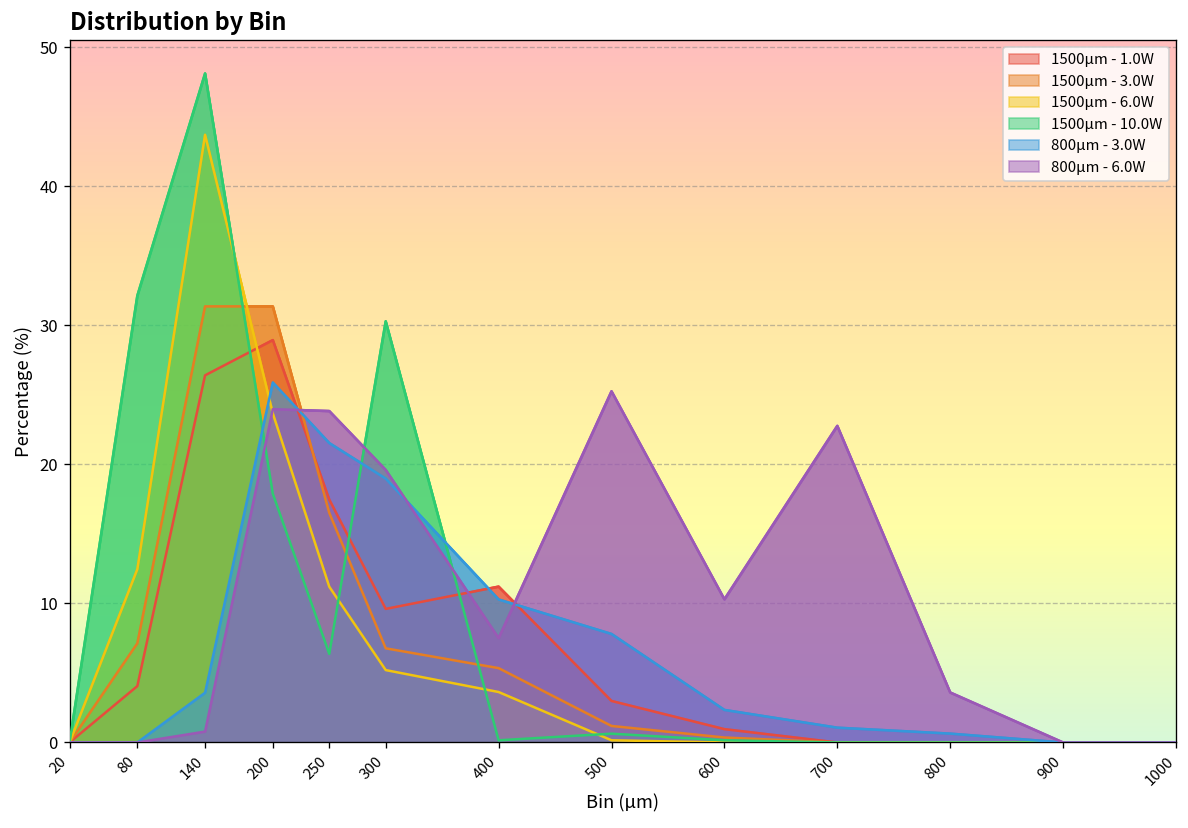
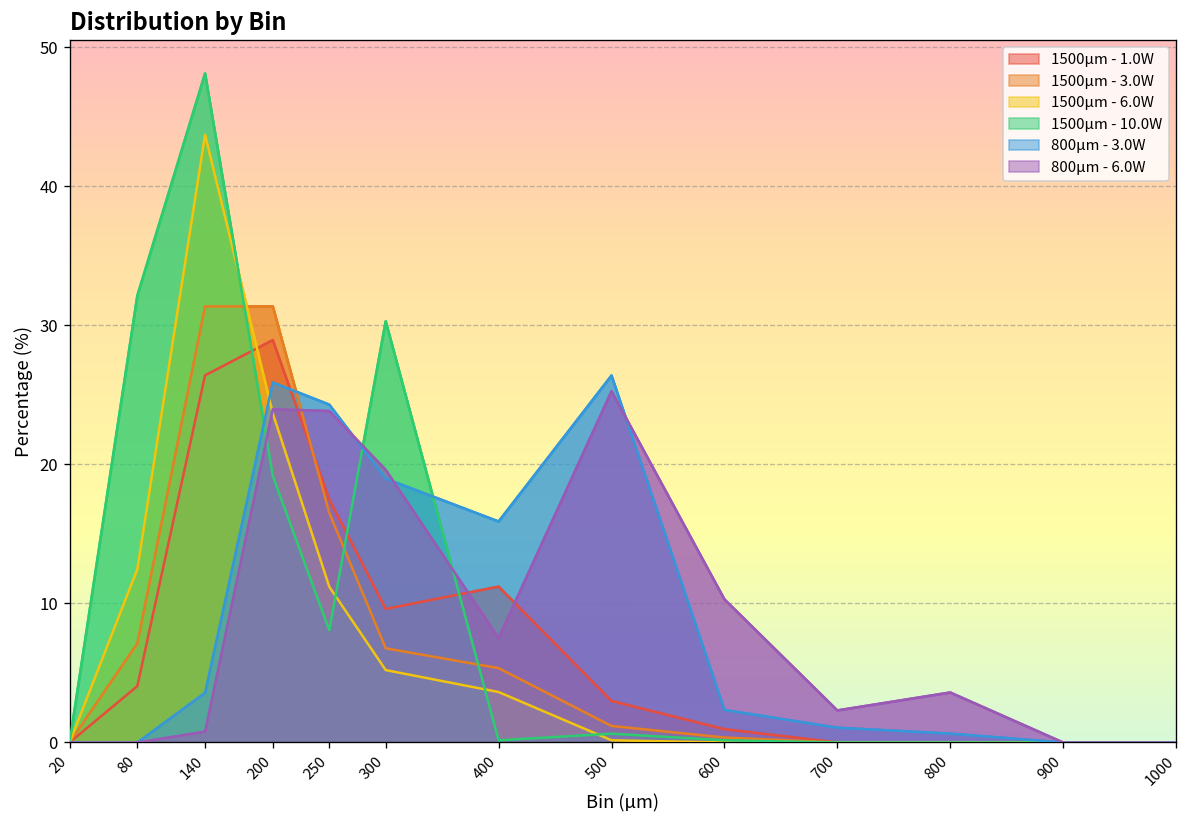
1500µm - 10.0W, 200: 17.9 -> 19.2
1500µm - 10.0W, 250: 6.4 -> 8.1
800µm - 3.0W, 250: 21.5 -> 24.3
800µm - 3.0W, 400: 10.3 -> 15.9
800µm - 3.0W, 500: 7.8 -> 26.4
800µm - 6.0W, 700: 22.8 -> 2.3
